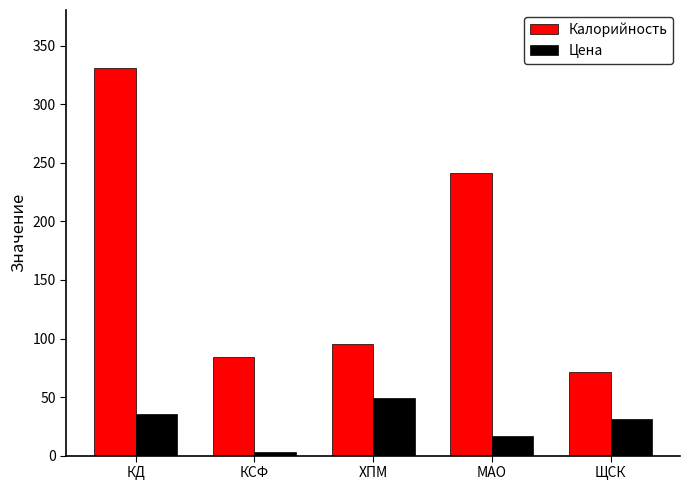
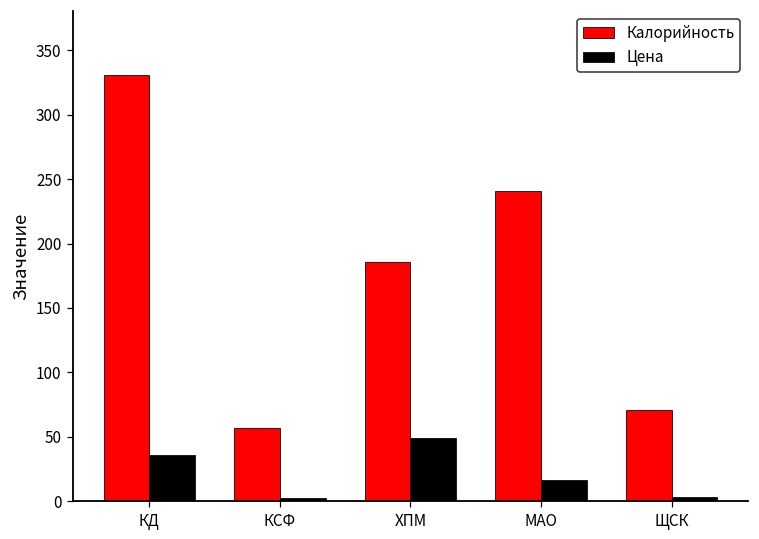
Калорийность, КСФ: 84 -> 57
Калорийность, ХПМ: 95 -> 186
Цена, ЩСК: 31 -> 4
